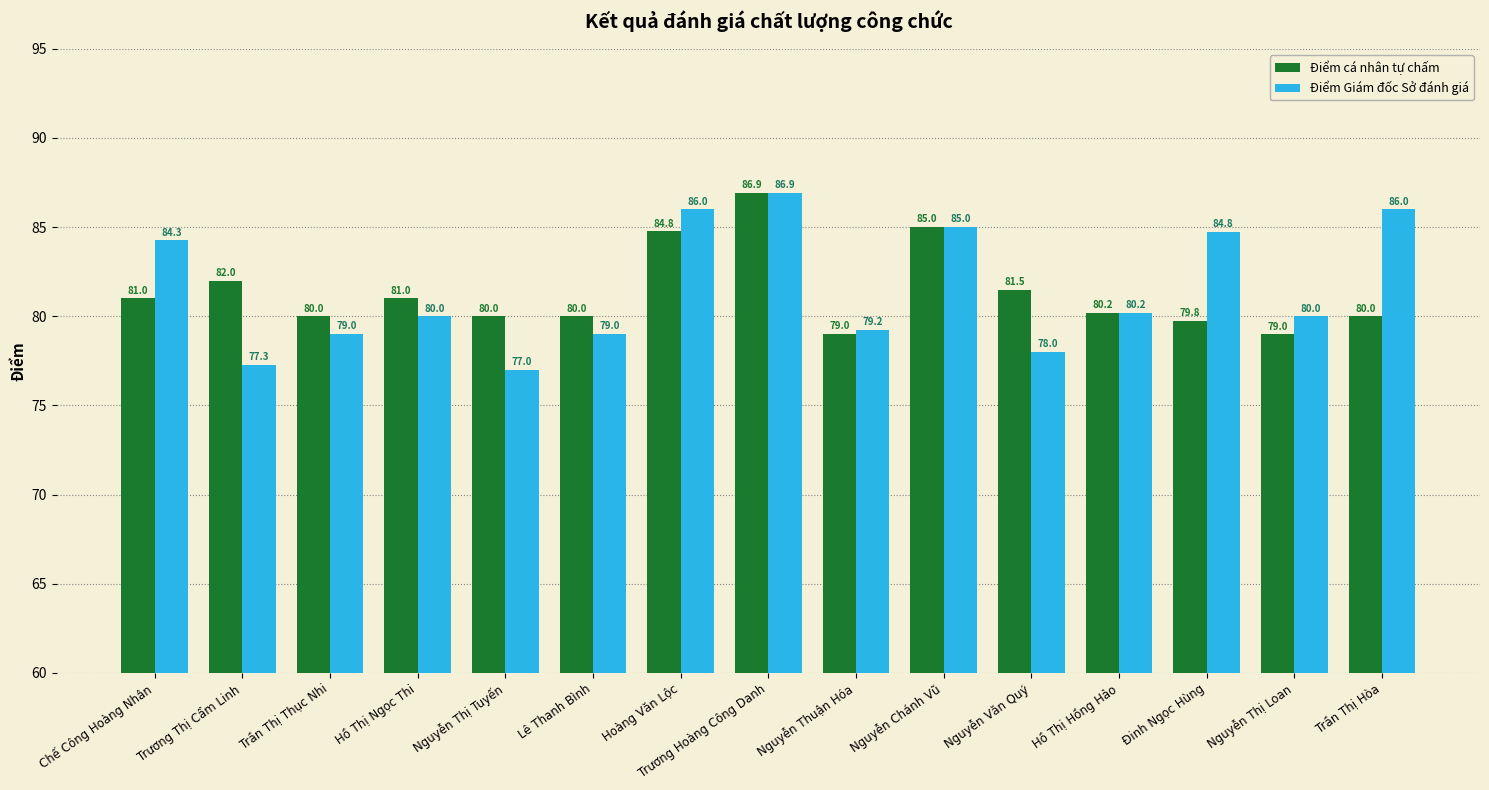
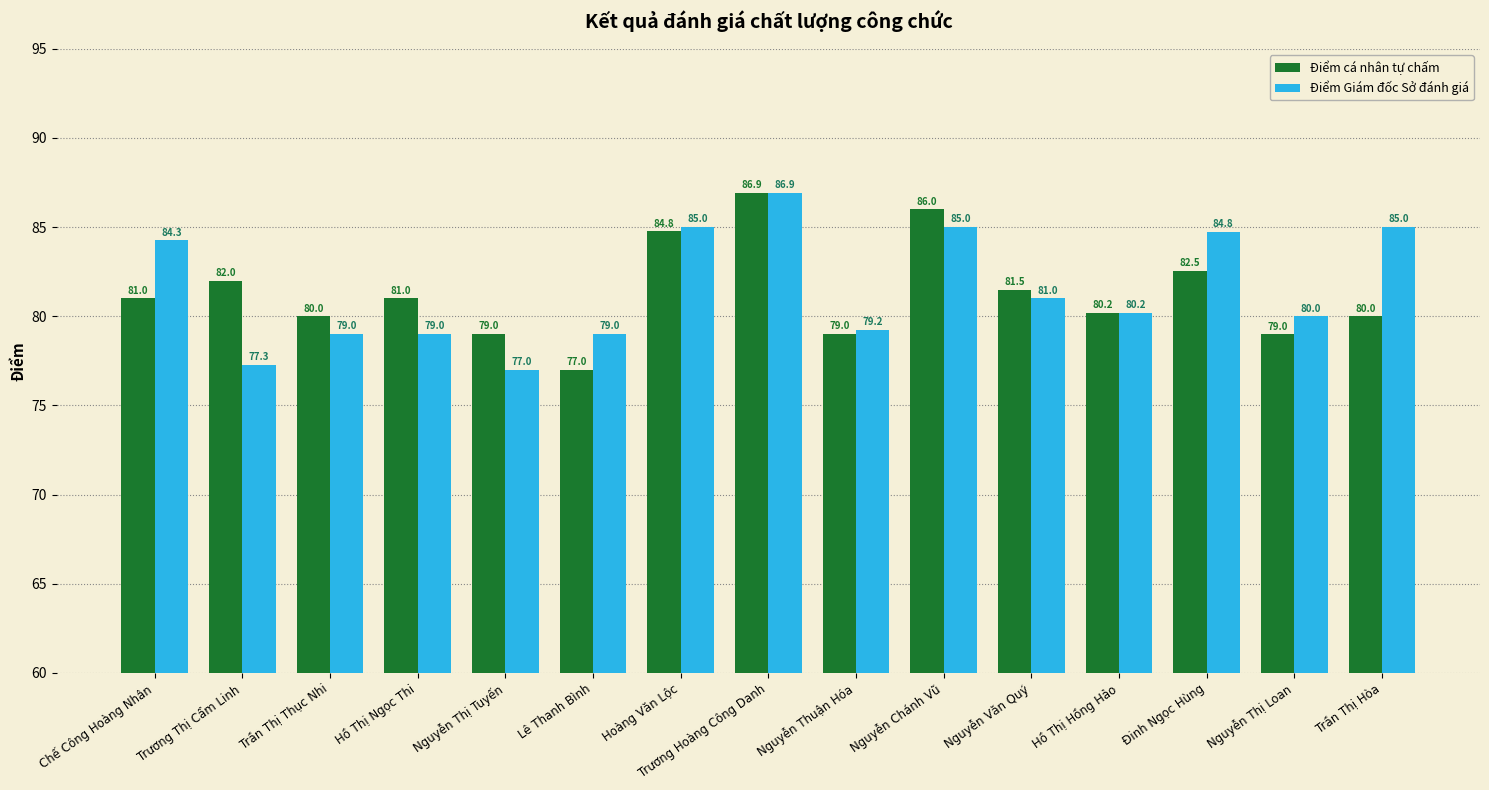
Điểm Giám đốc Sở đánh giá, Hồ Thị Ngọc Thi: 80.0 -> 79.0
Điểm cá nhân tự chấm, Nguyễn Thị Tuyến: 80.0 -> 79.0
Điểm cá nhân tự chấm, Lê Thanh Bình: 80.0 -> 77.0
Điểm Giám đốc Sở đánh giá, Hoàng Văn Lộc: 86.0 -> 85.0
Điểm cá nhân tự chấm, Nguyễn Chánh Vũ: 85.0 -> 86.0
Điểm Giám đốc Sở đánh giá, Nguyễn Văn Quý: 78.0 -> 81.0
Điểm cá nhân tự chấm, Đinh Ngọc Hùng: 79.8 -> 82.5
Điểm Giám đốc Sở đánh giá, Trần Thị Hòa: 86.0 -> 85.0
